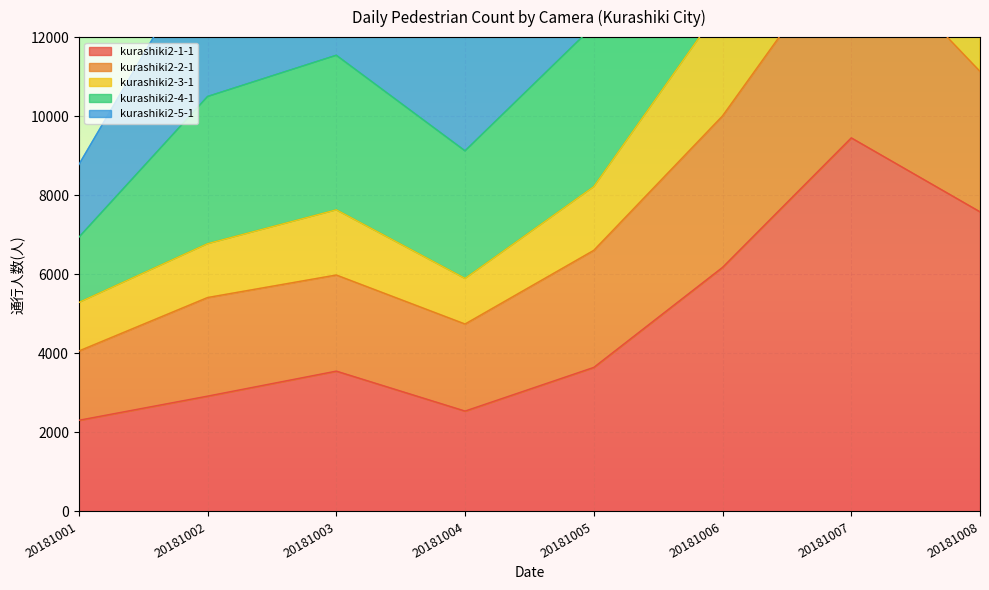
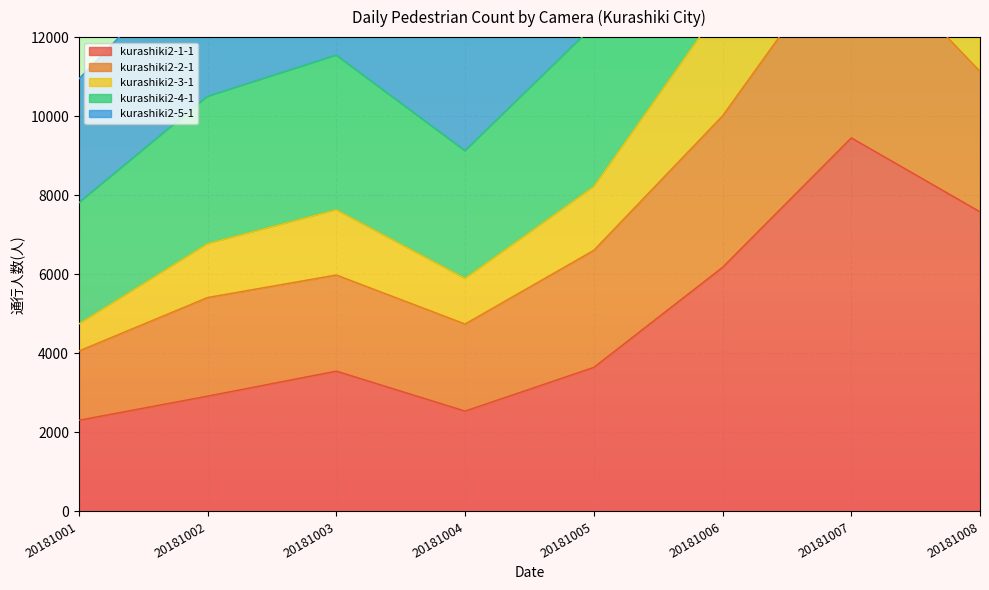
kurashiki2-3-1, 20181001: 1200 -> 700
kurashiki2-4-1, 20181001: 1600 -> 3100
kurashiki2-5-1, 20181001: 1800 -> 3100
